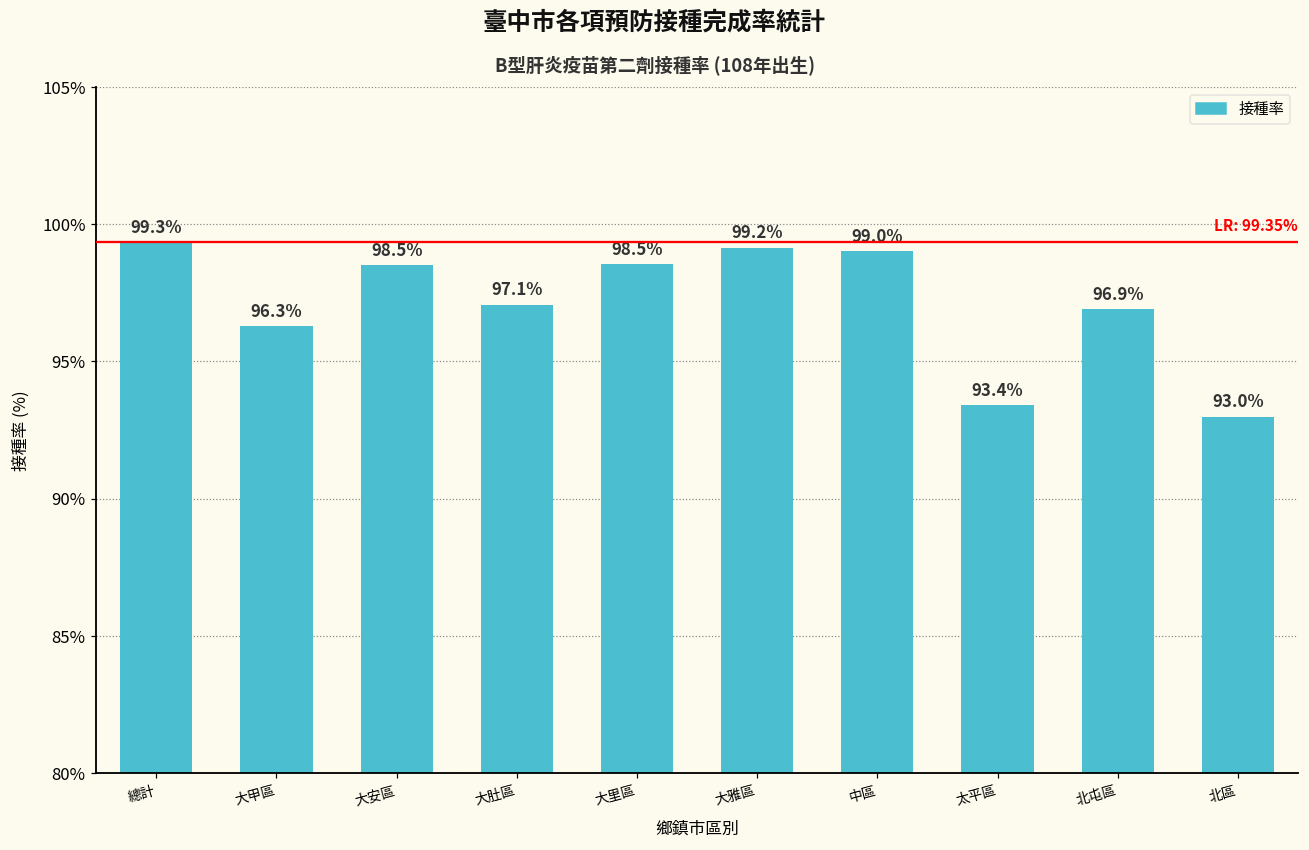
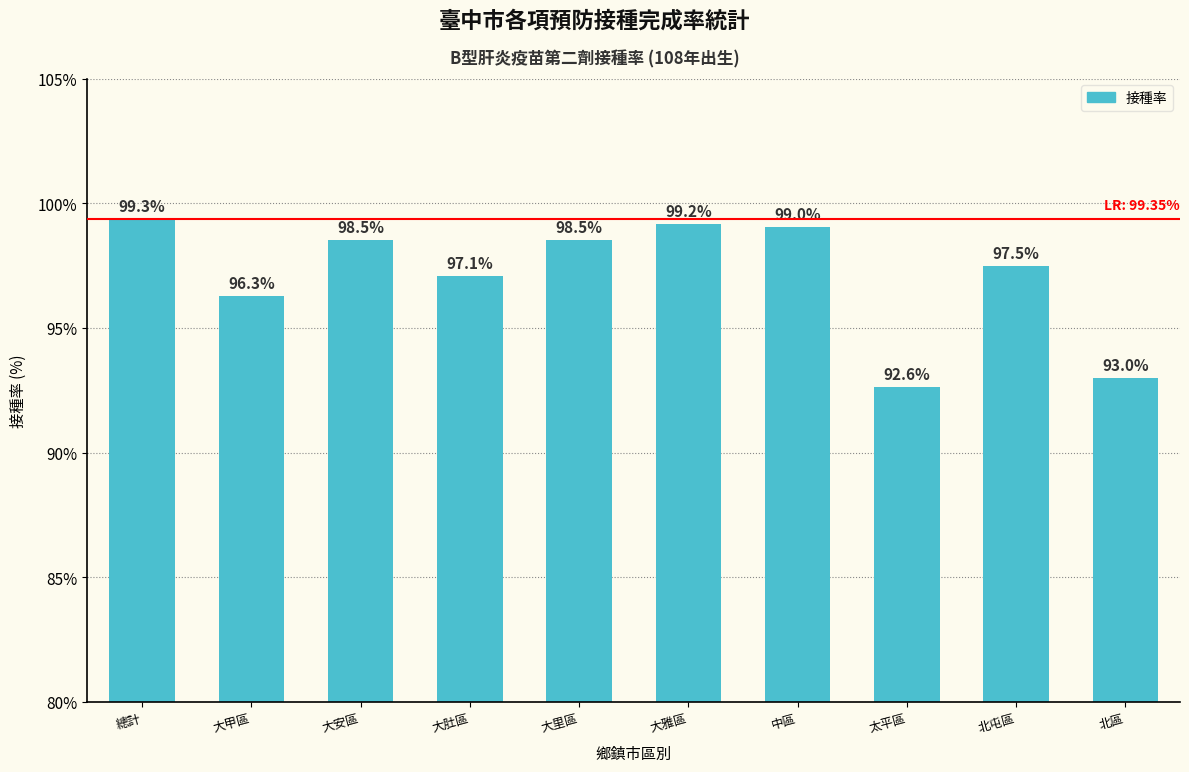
太平區: 93.4% -> 92.6%
北屯區: 96.9% -> 97.5%
